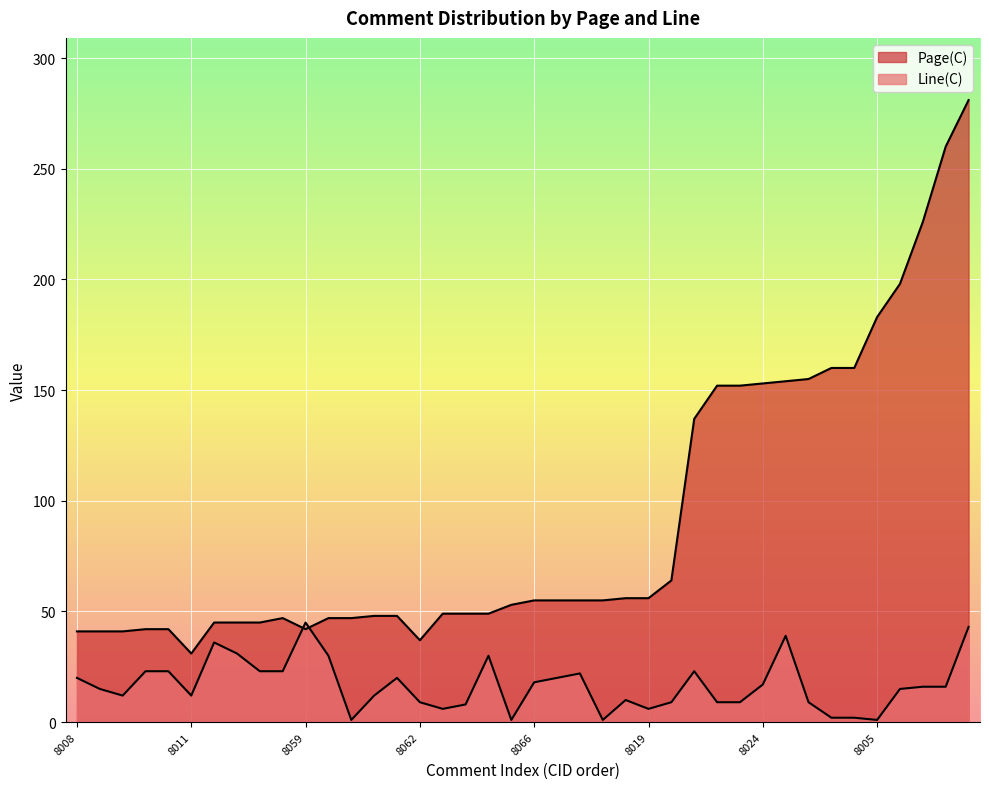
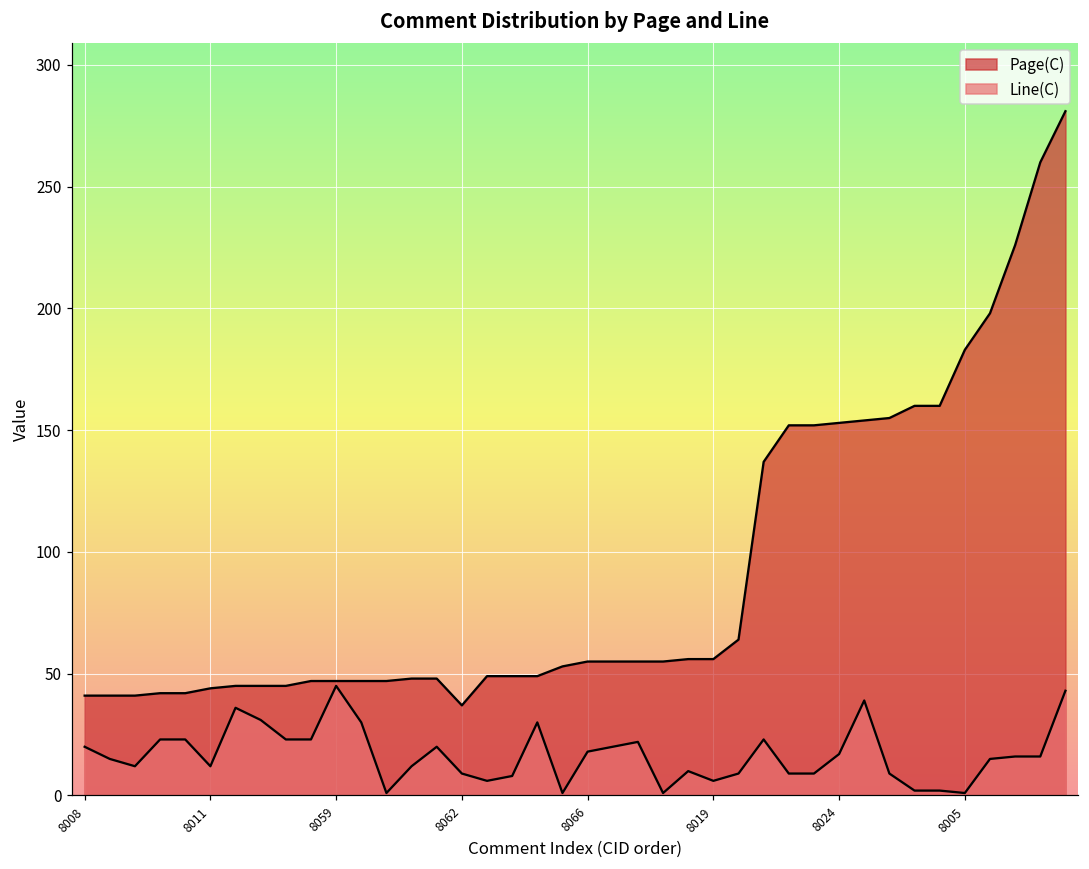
Page(C), 8011: 31 -> 44
Page(C), 8059: 42 -> 47
